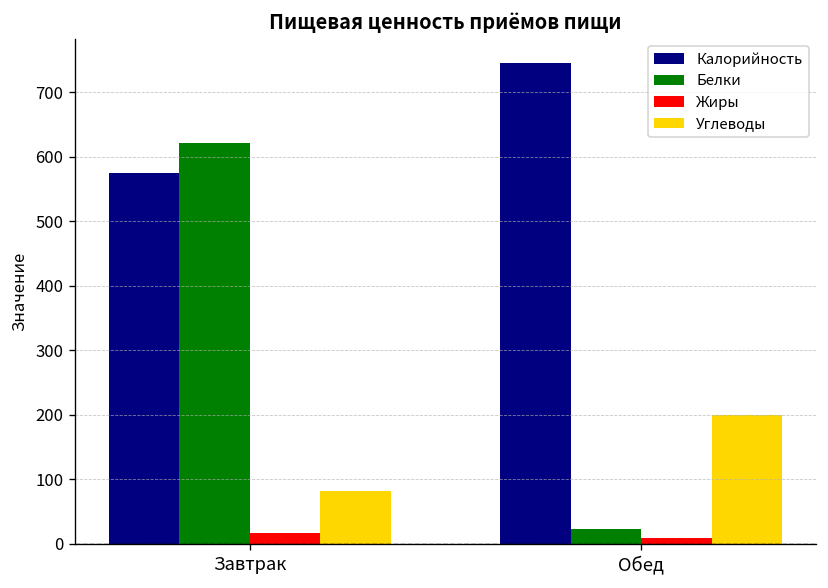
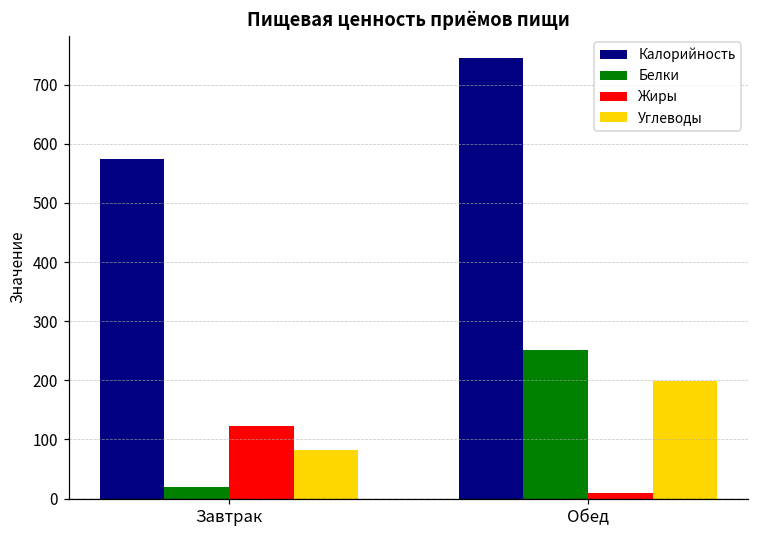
Белки, Завтрак: 620 -> 20
Жиры, Завтрак: 20 -> 120
Белки, Обед: 20 -> 250
